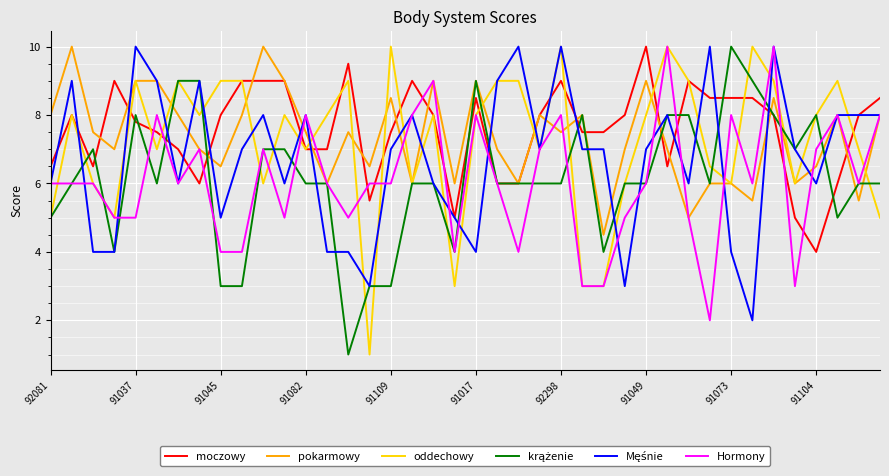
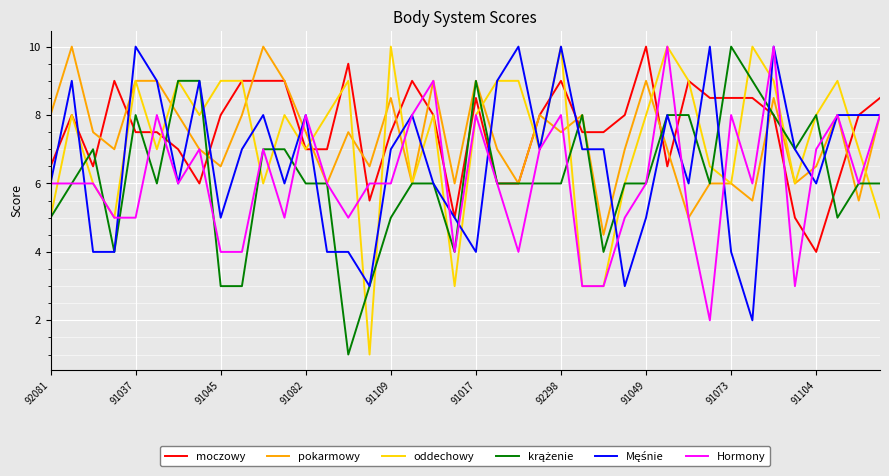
moczowy, 91037: 7.8 -> 7.5
krążenie, 91109: 3 -> 5
Męśnie, 91049: 7 -> 5
